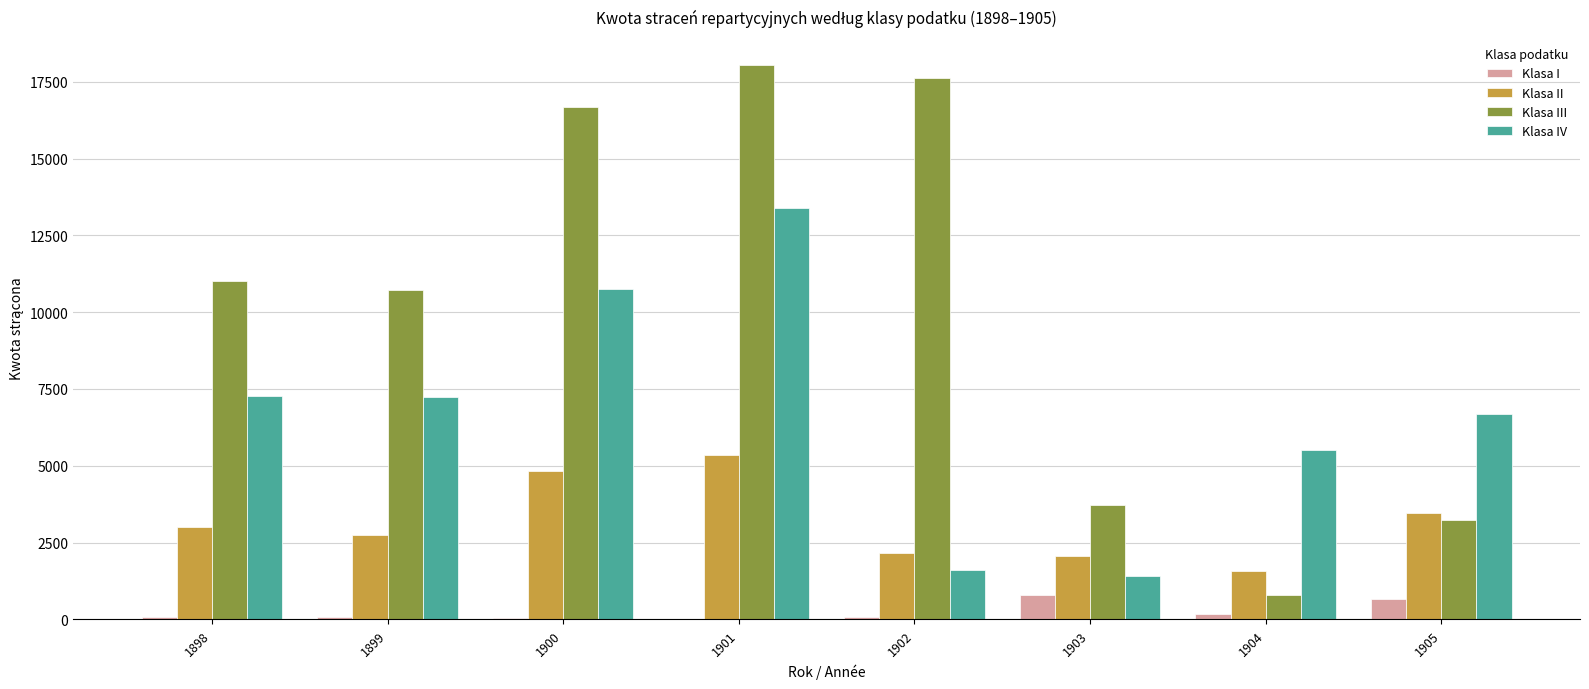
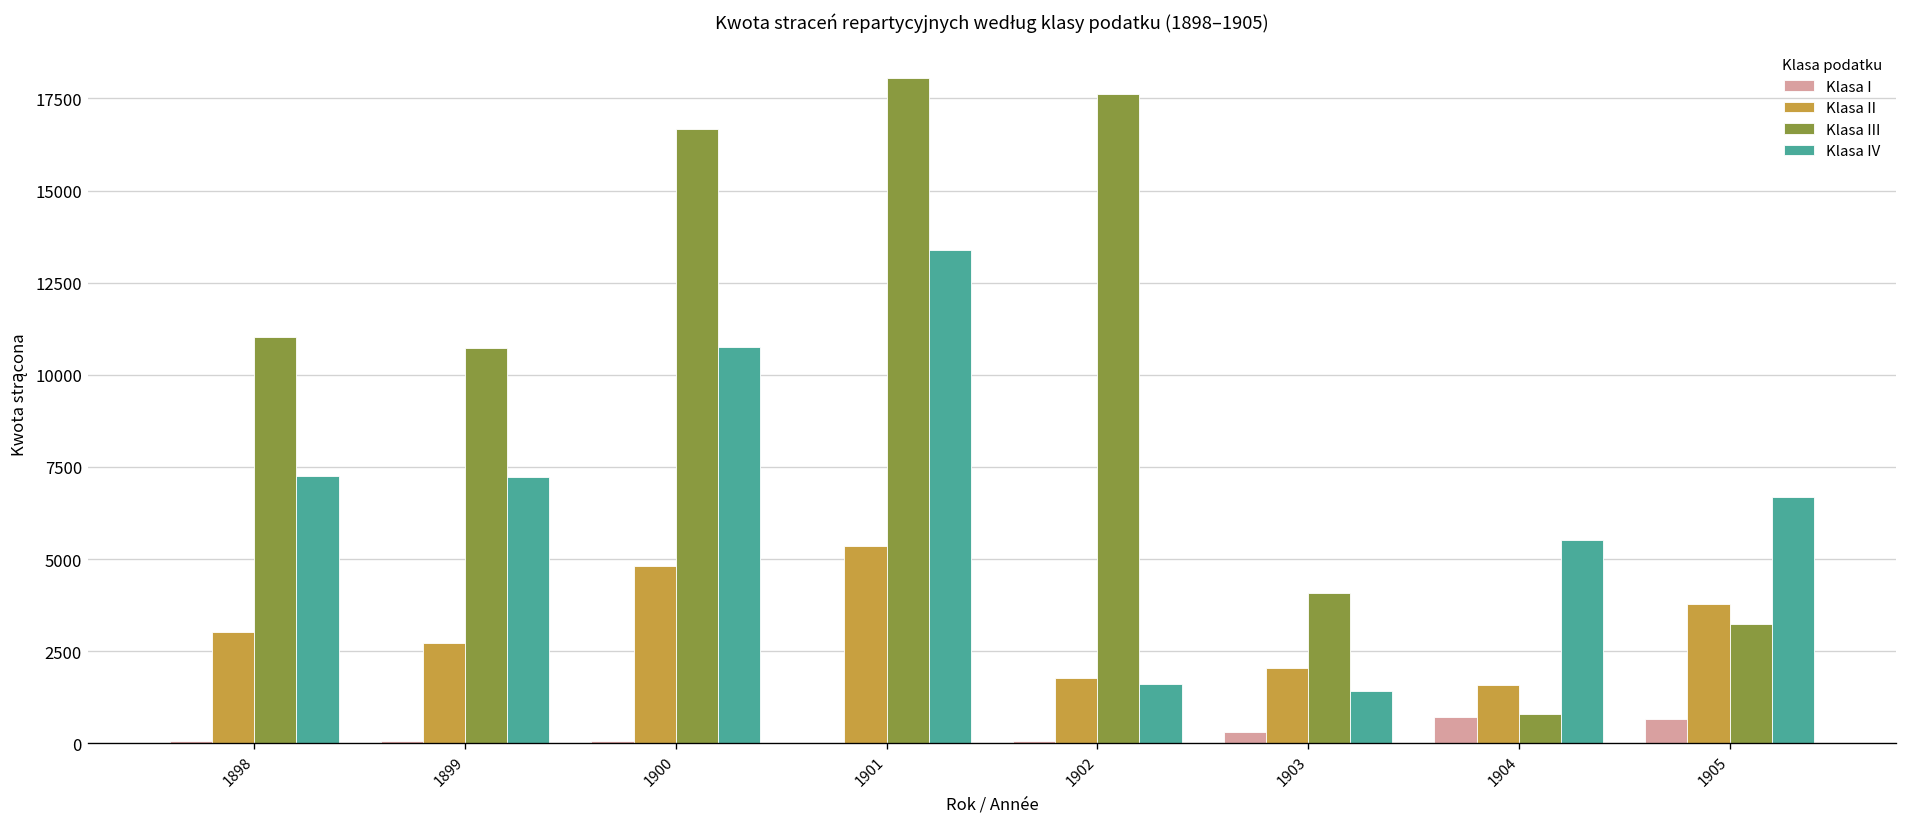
Klasa II, 1902: 2200 -> 1800
Klasa I, 1903: 800 -> 300
Klasa III, 1903: 3700 -> 4100
Klasa I, 1904: 200 -> 700
Klasa II, 1905: 3400 -> 3800
